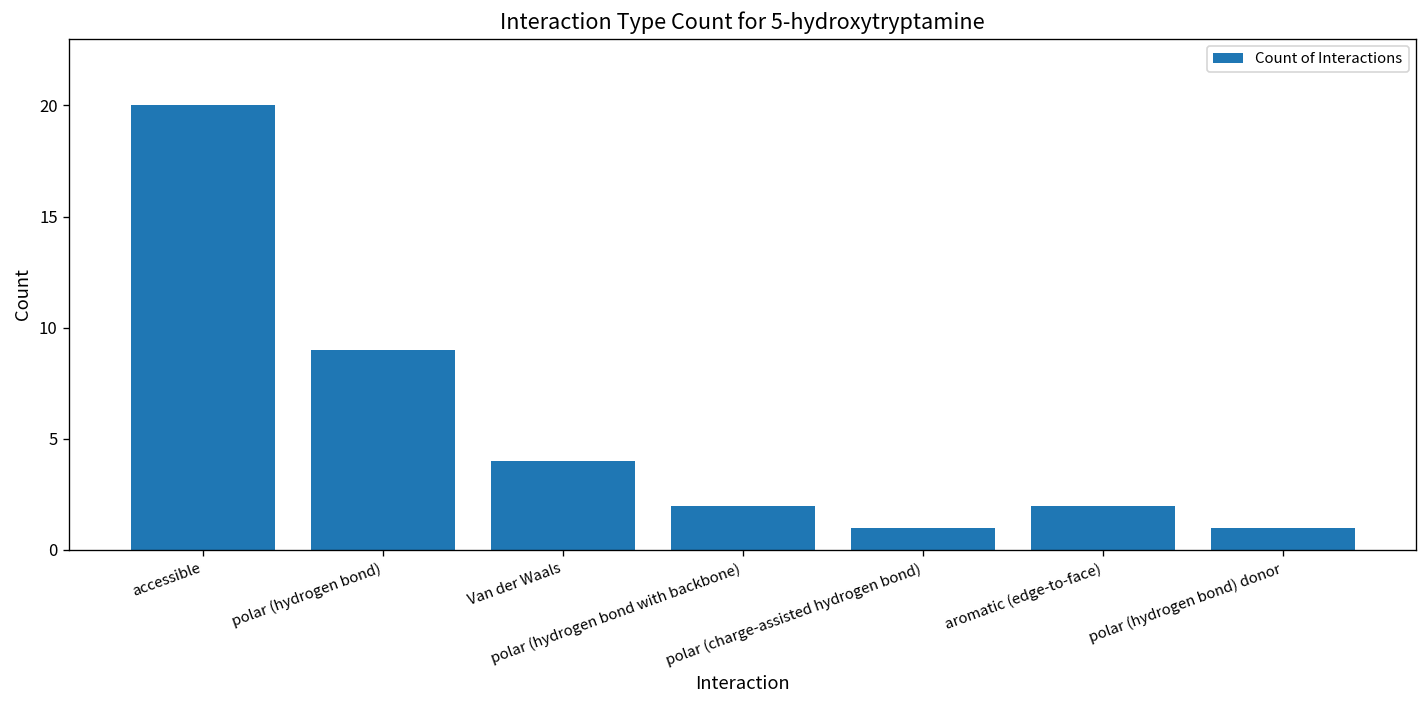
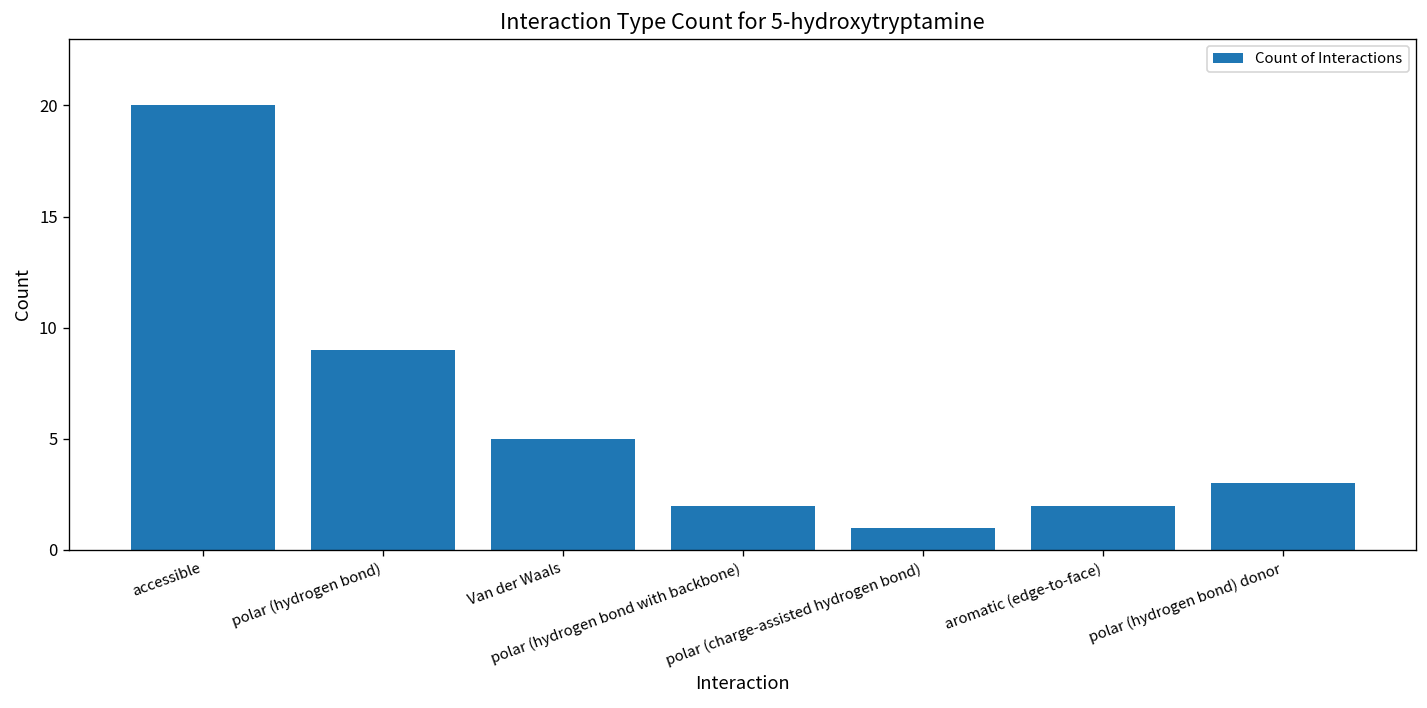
Van der Waals: 4 -> 5
polar (hydrogen bond) donor: 1 -> 3
